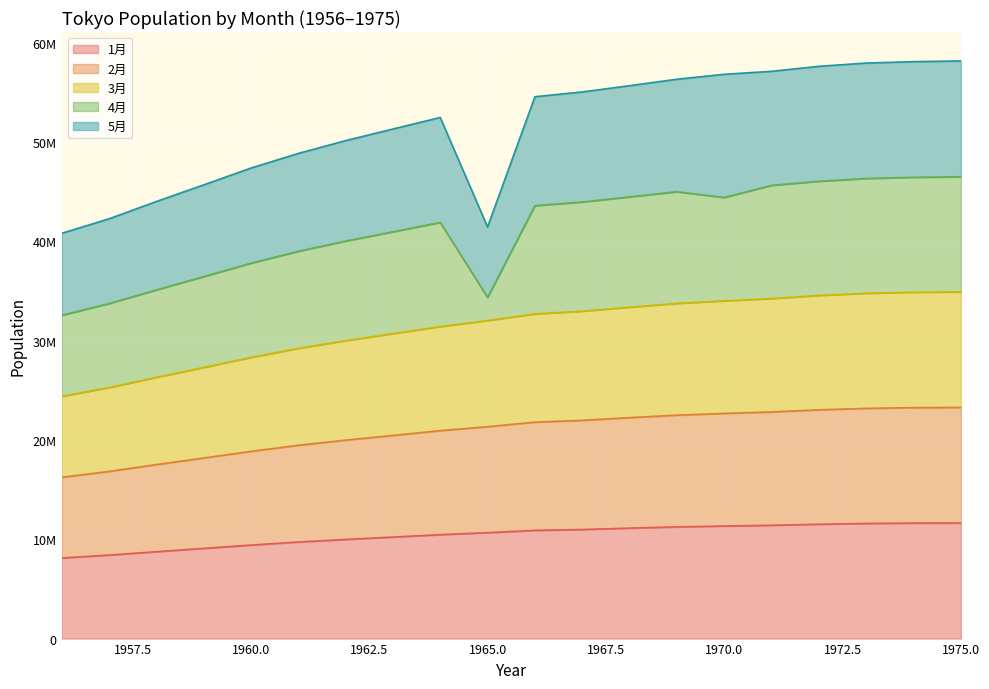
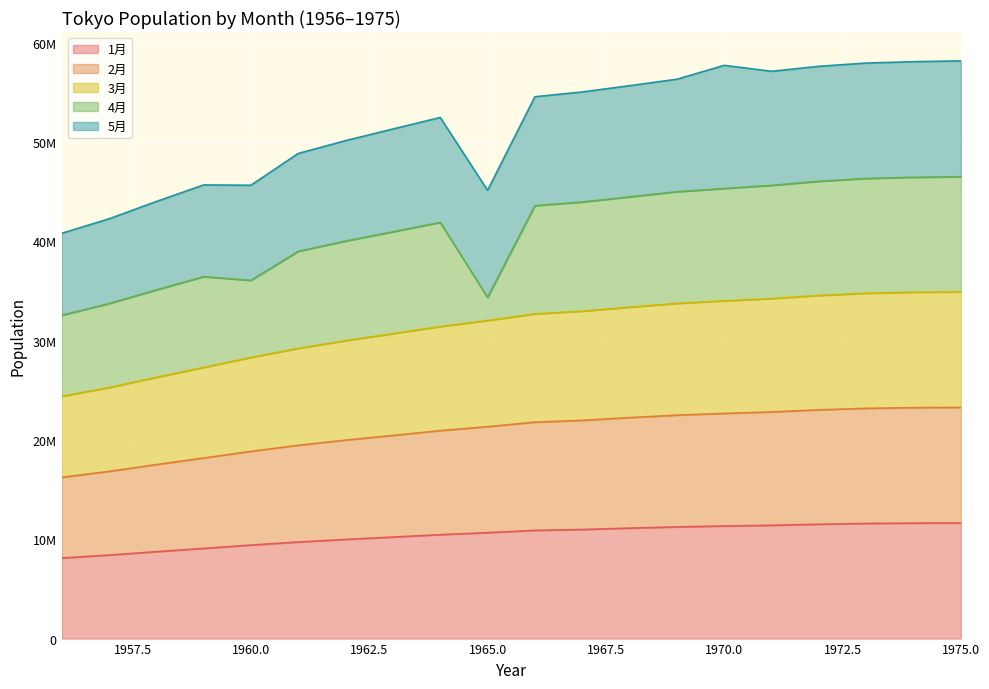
4月, 1960.0: 9000000 -> 8000000
5月, 1965.0: 7000000 -> 11000000
4月, 1970.0: 10000000 -> 11000000
